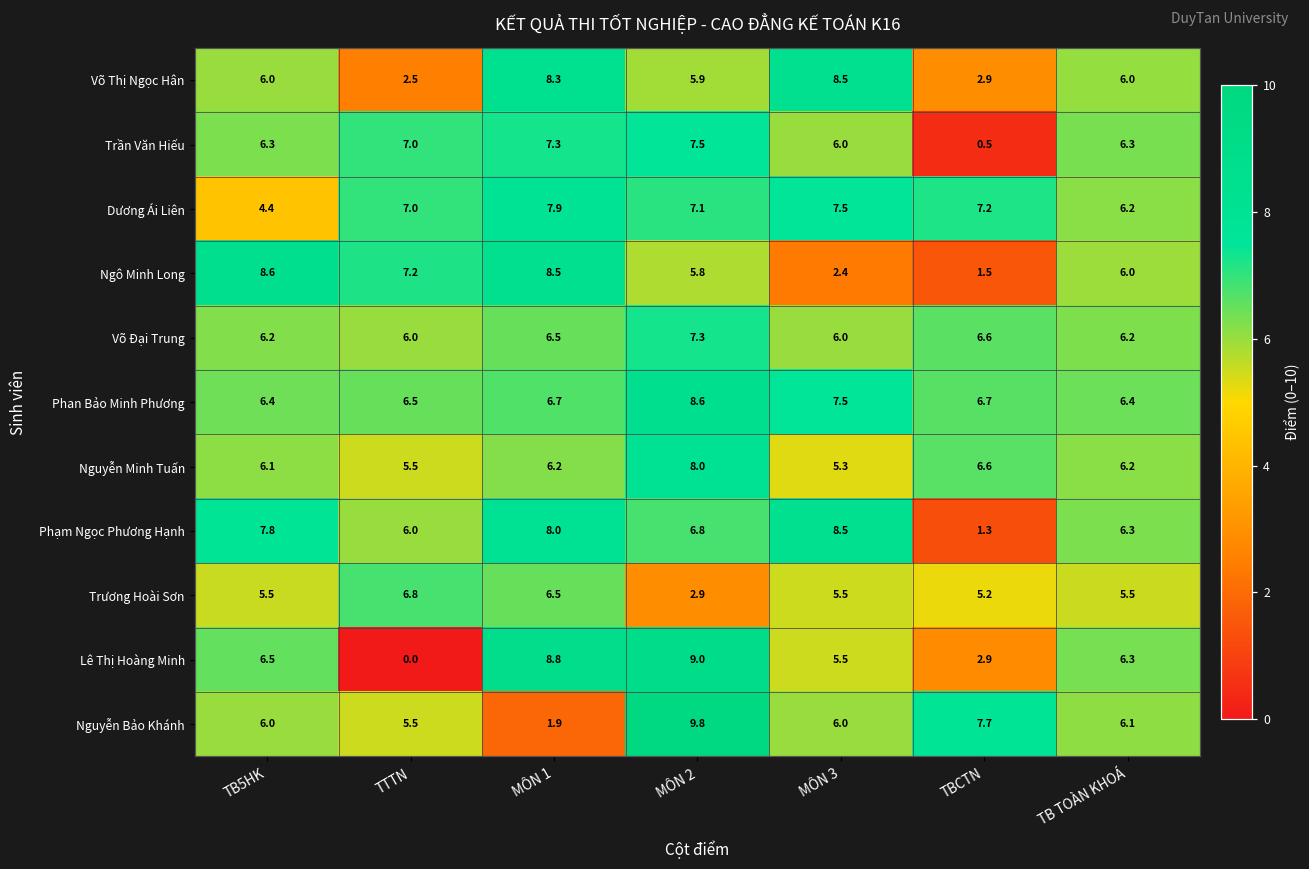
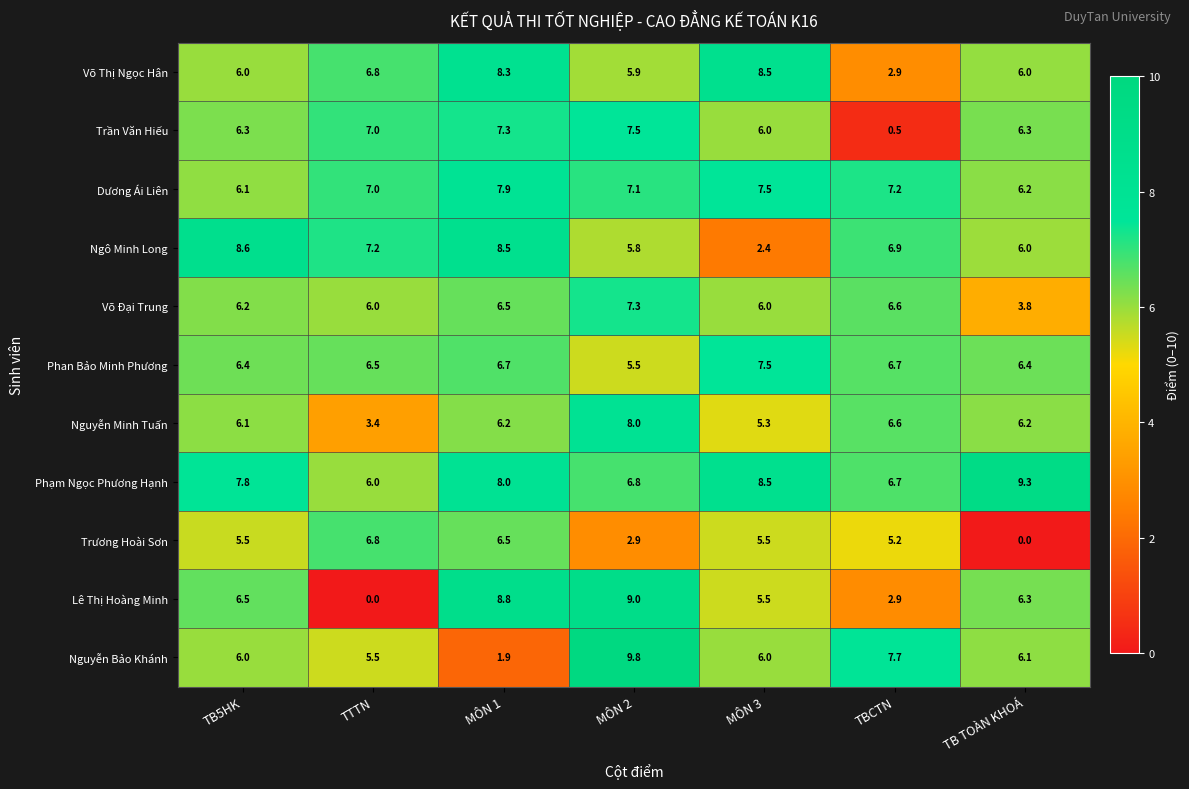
Võ Thị Ngọc Hân, TTTN: 2.5 -> 6.8
Dương Ái Liên, TB5HK: 4.4 -> 6.1
Ngô Minh Long, TBCTN: 1.5 -> 6.9
Võ Đại Trung, TB TOÀN KHOÁ: 6.2 -> 3.8
Phan Bảo Minh Phương, MÔN 2: 8.6 -> 5.5
Nguyễn Minh Tuấn, TTTN: 5.5 -> 3.4
Phạm Ngọc Phương Hạnh, TBCTN: 1.3 -> 6.7
Phạm Ngọc Phương Hạnh, TB TOÀN KHOÁ: 6.3 -> 9.3
Trương Hoài Sơn, TB TOÀN KHOÁ: 5.5 -> 0.0
